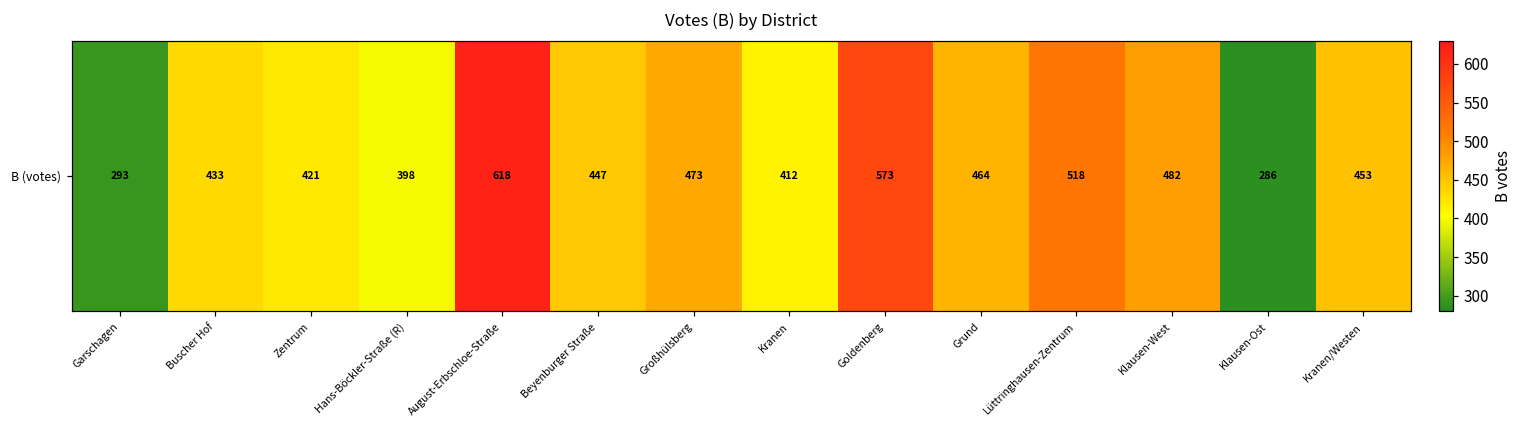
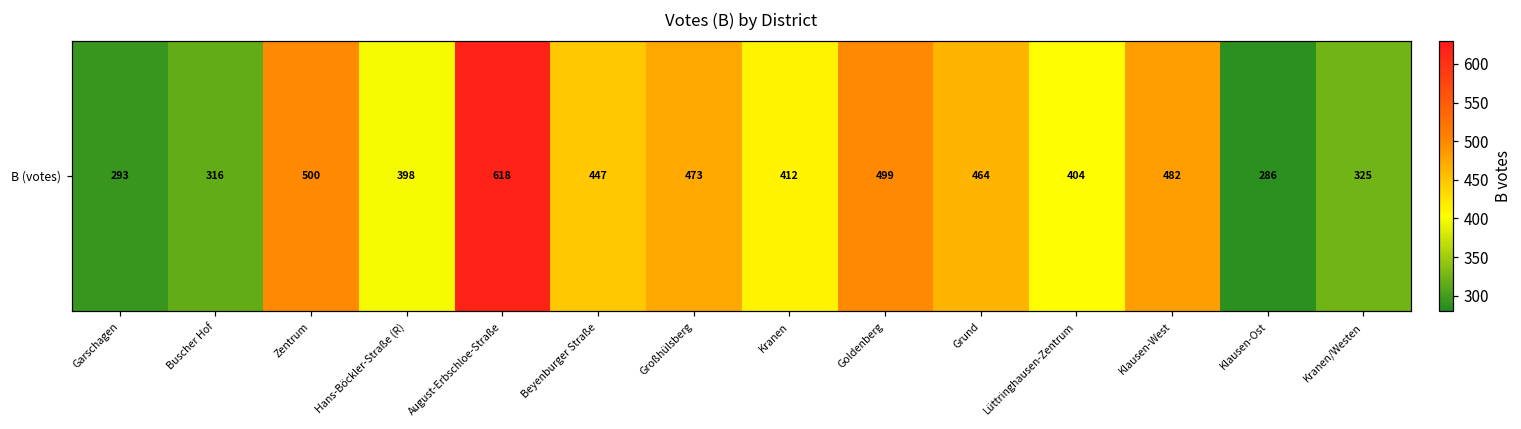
B (votes), Buscher Hof: 433 -> 316
B (votes), Zentrum: 421 -> 500
B (votes), Goldenberg: 573 -> 499
B (votes), Lüttringhausen-Zentrum: 518 -> 404
B (votes), Kranen/Westen: 453 -> 325
